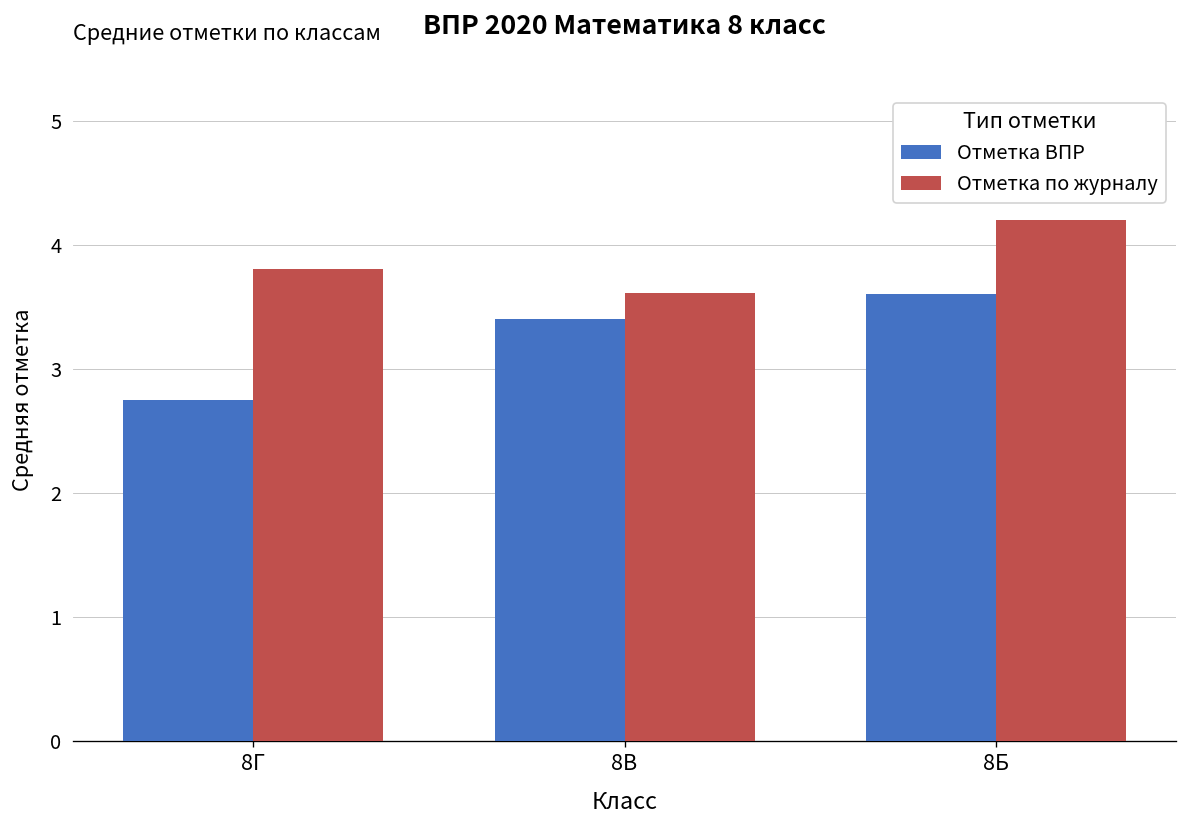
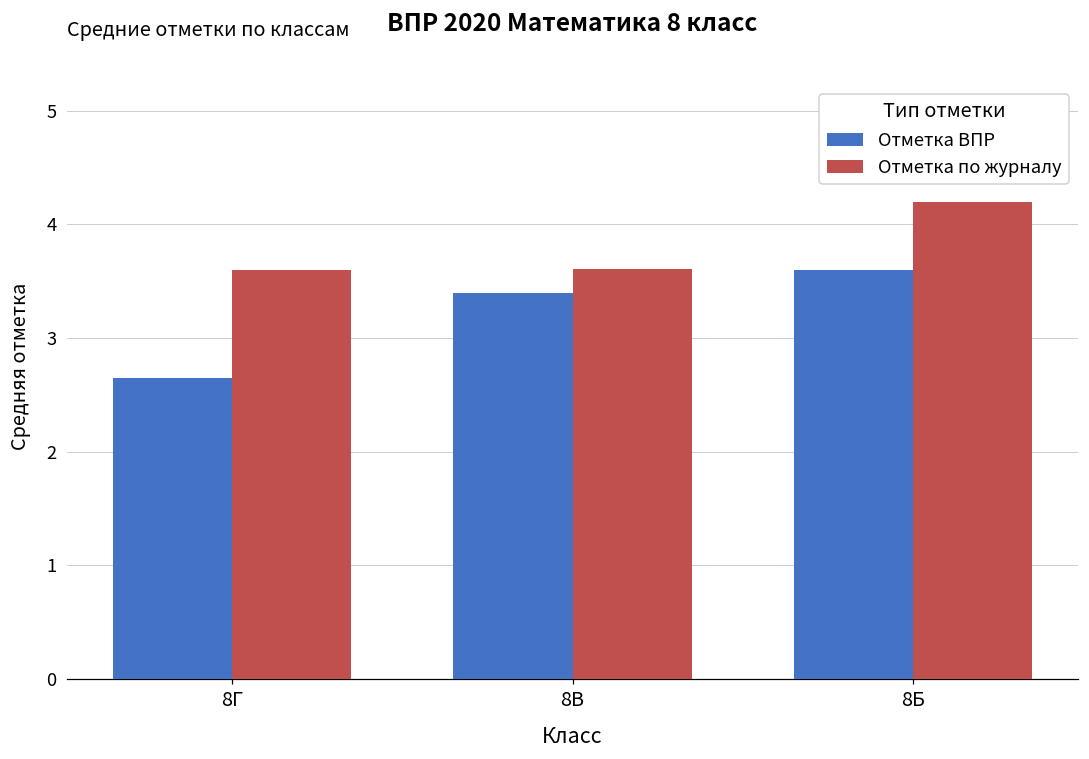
Отметка ВПР, 8Г: 2.75 -> 2.65
Отметка по журналу, 8Г: 3.8 -> 3.6
